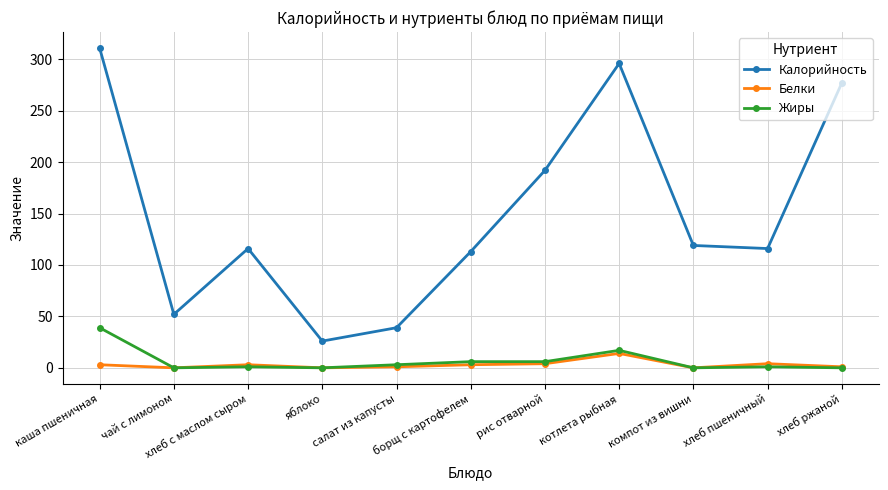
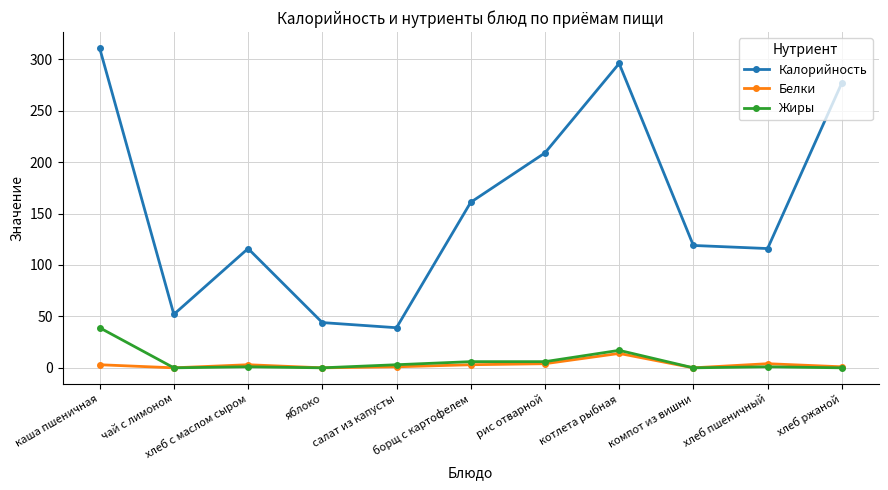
Калорийность, яблоко: 26 -> 44
Калорийность, борщ с картофелем: 113 -> 161
Калорийность, рис отварной: 192 -> 209
